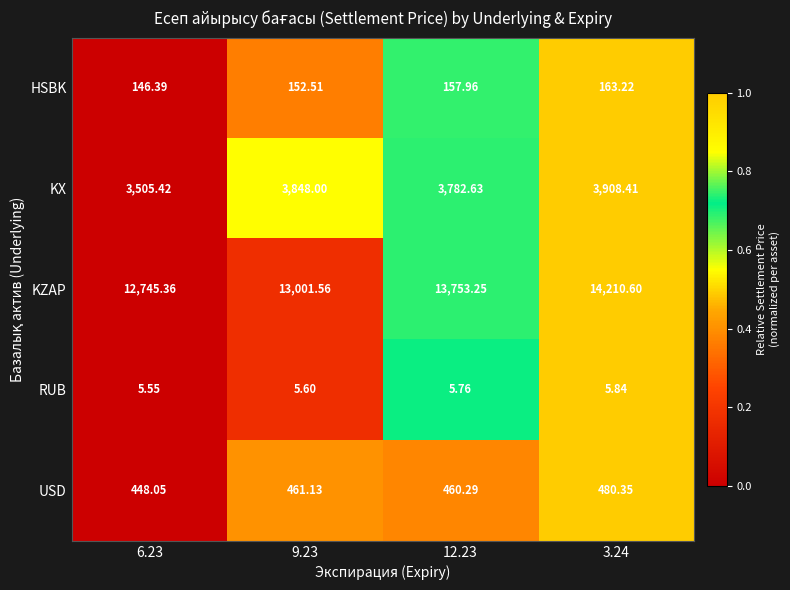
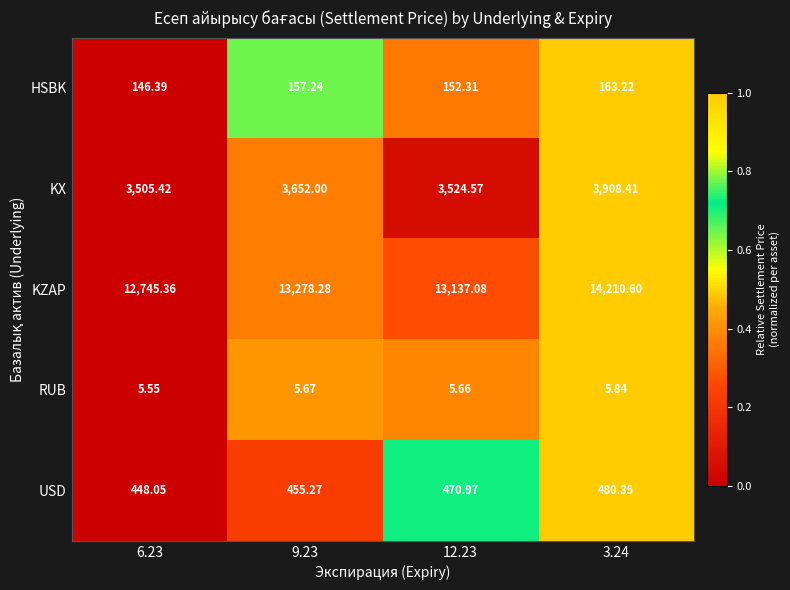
HSBK, 9.23: 152.51 -> 157.24
HSBK, 12.23: 157.96 -> 152.31
KX, 9.23: 3,848.00 -> 3,652.00
KX, 12.23: 3,782.63 -> 3,524.57
KZAP, 9.23: 13,001.56 -> 13,278.28
KZAP, 12.23: 13,753.25 -> 13,137.08
RUB, 9.23: 5.60 -> 5.67
RUB, 12.23: 5.76 -> 5.66
USD, 9.23: 461.13 -> 455.27
USD, 12.23: 460.29 -> 470.97
